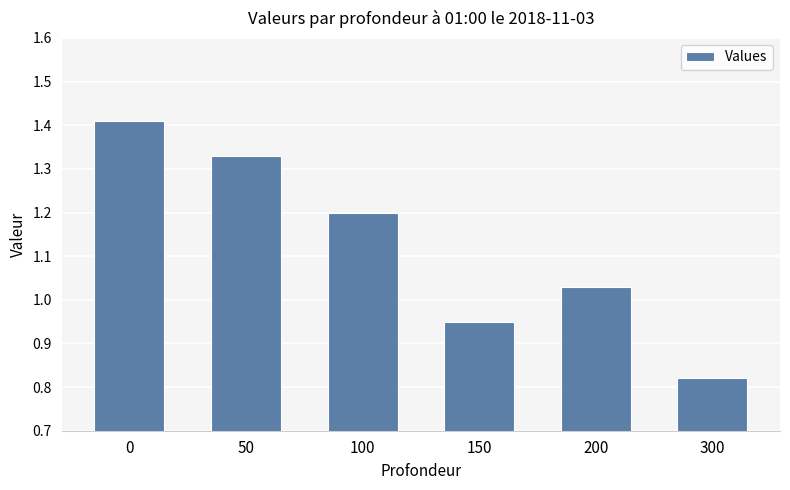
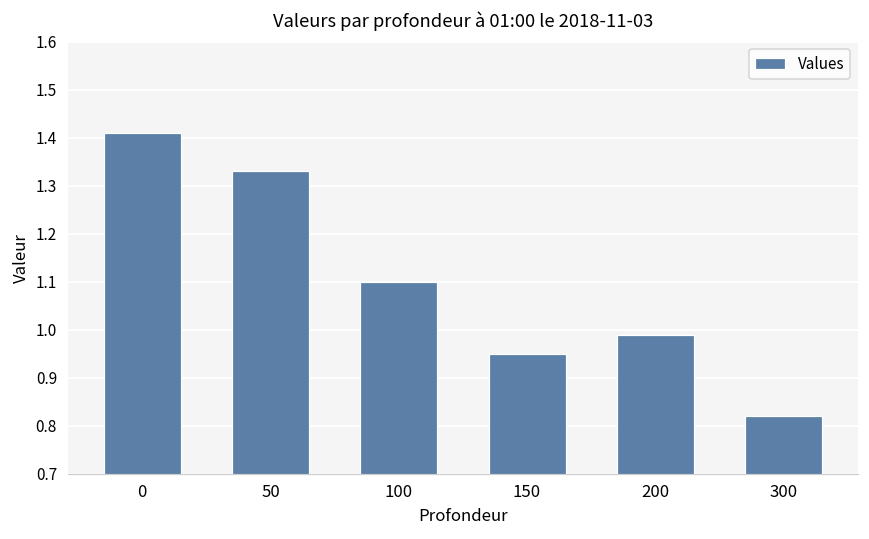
100: 1.2 -> 1.1
200: 1.03 -> 0.99
